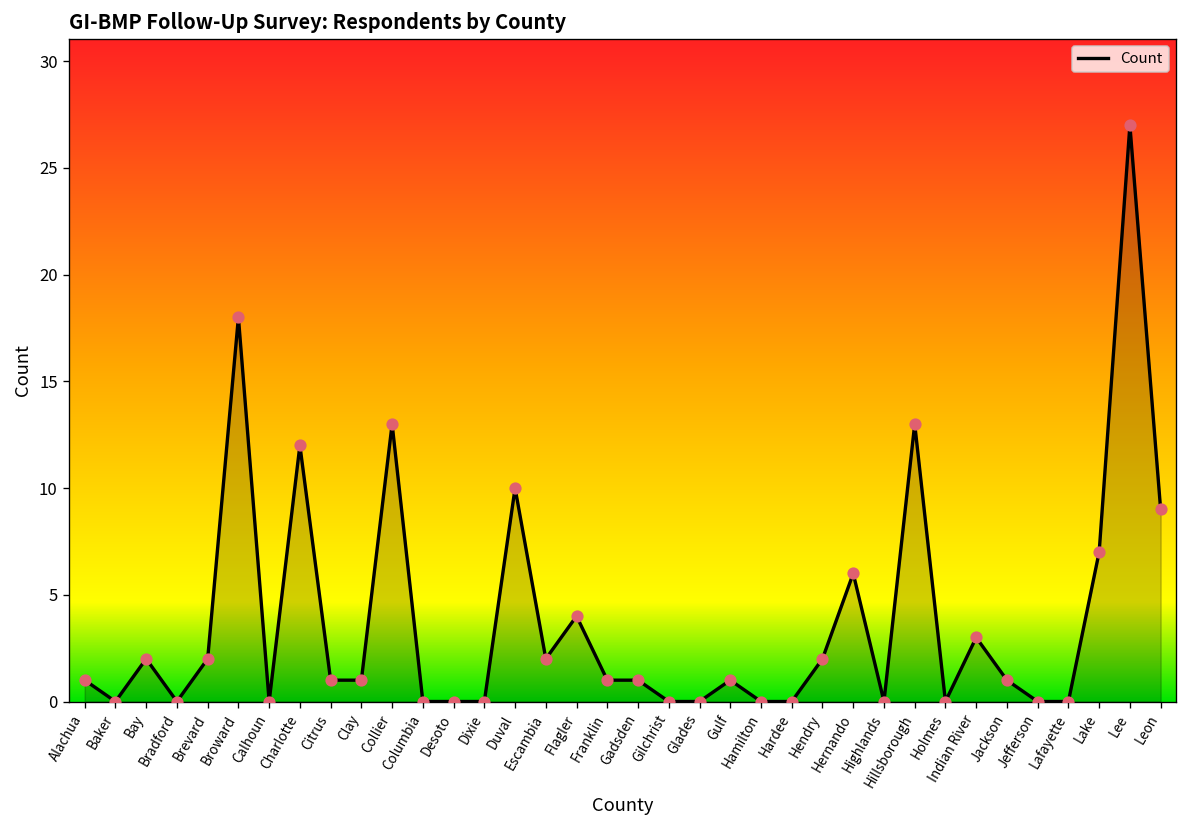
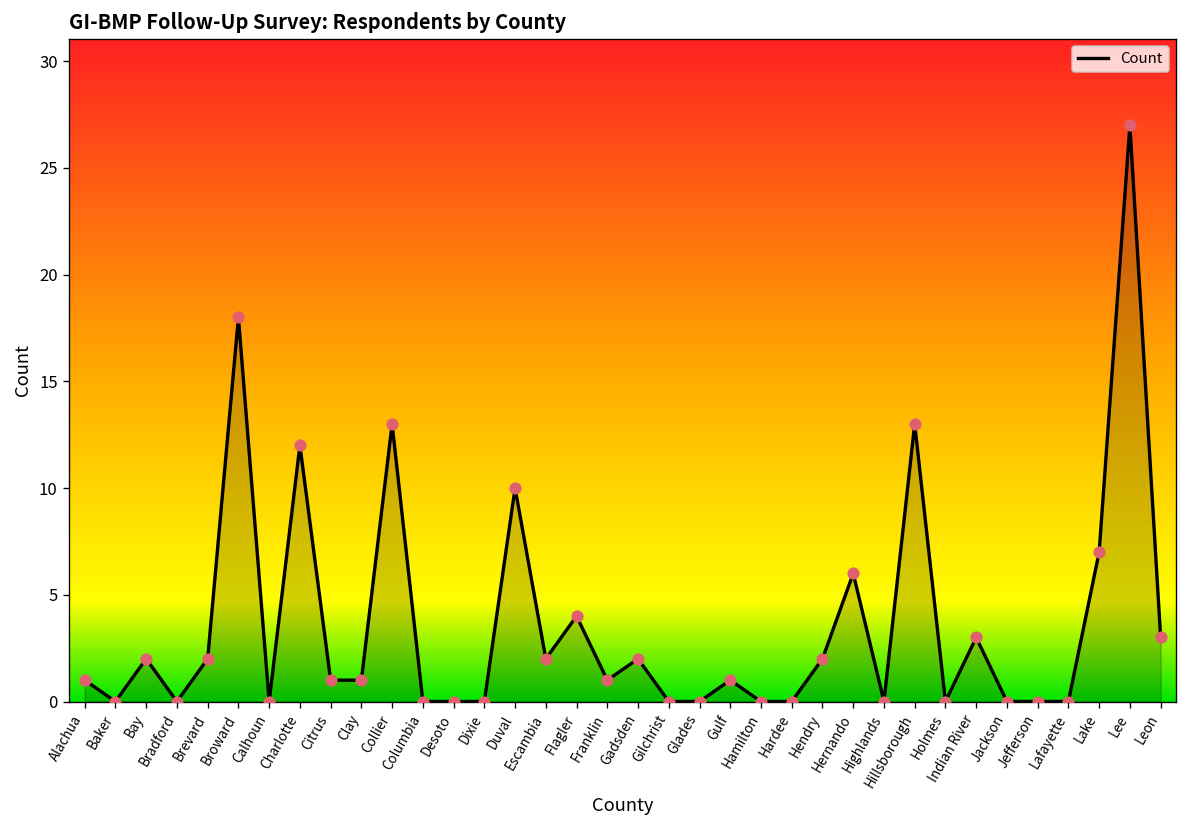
Gadsden: 1 -> 2
Jackson: 1 -> 0
Leon: 9 -> 3
